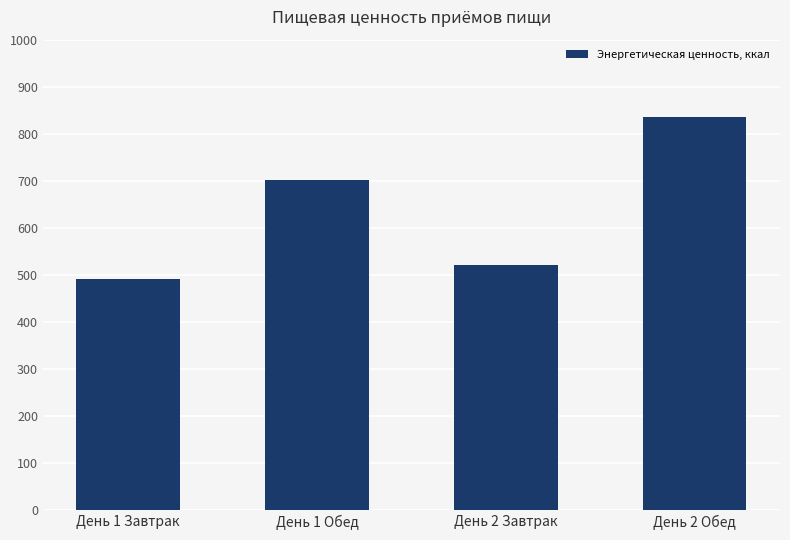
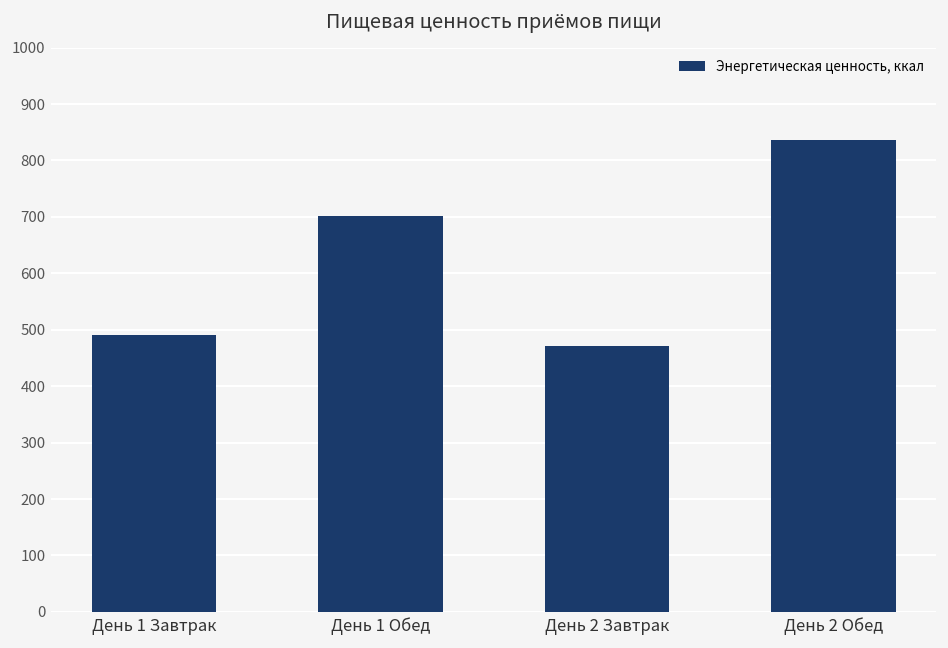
День 2 Завтрак: 520 -> 470
